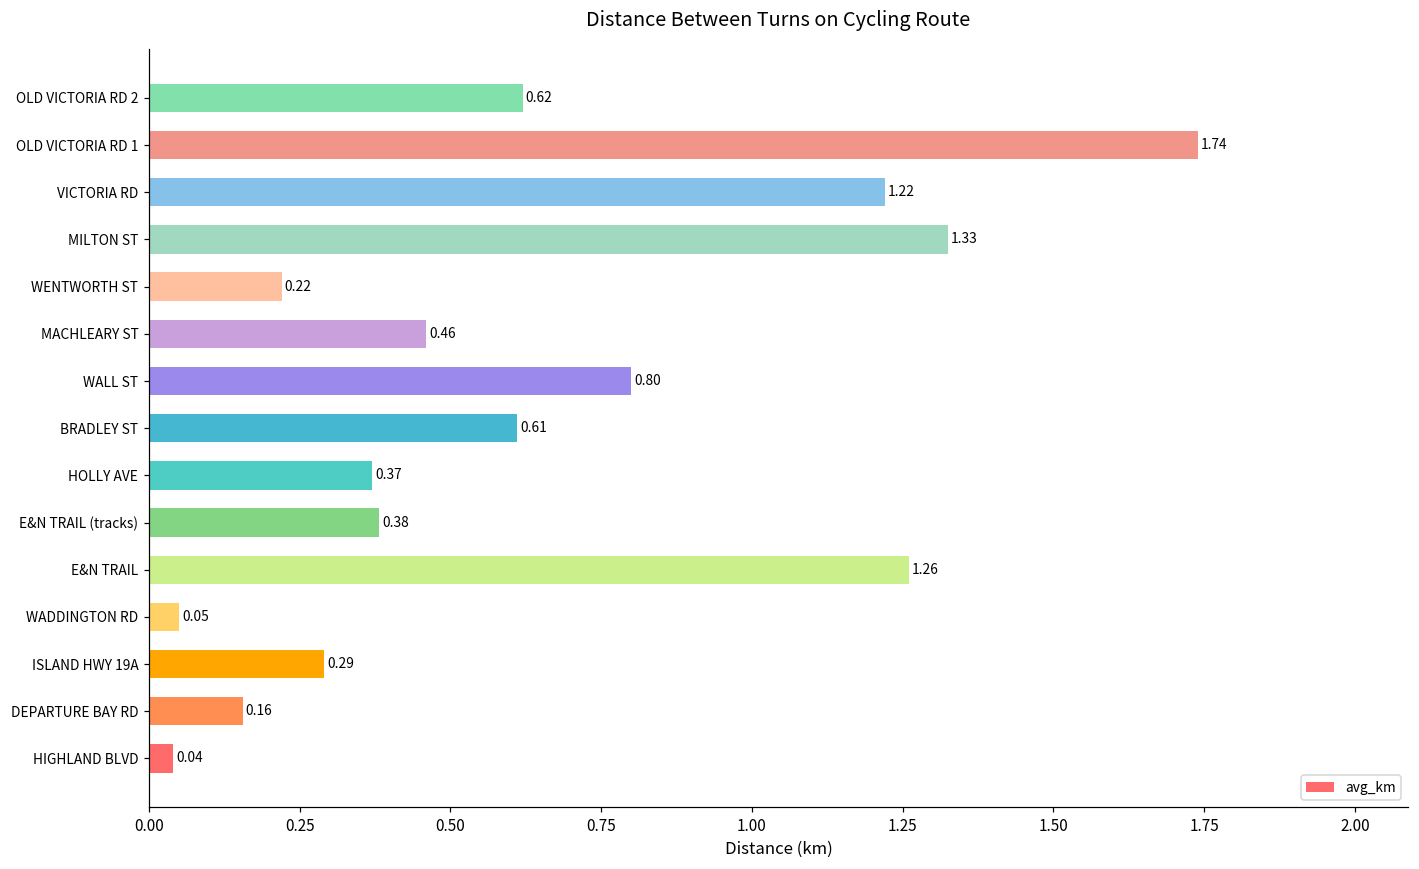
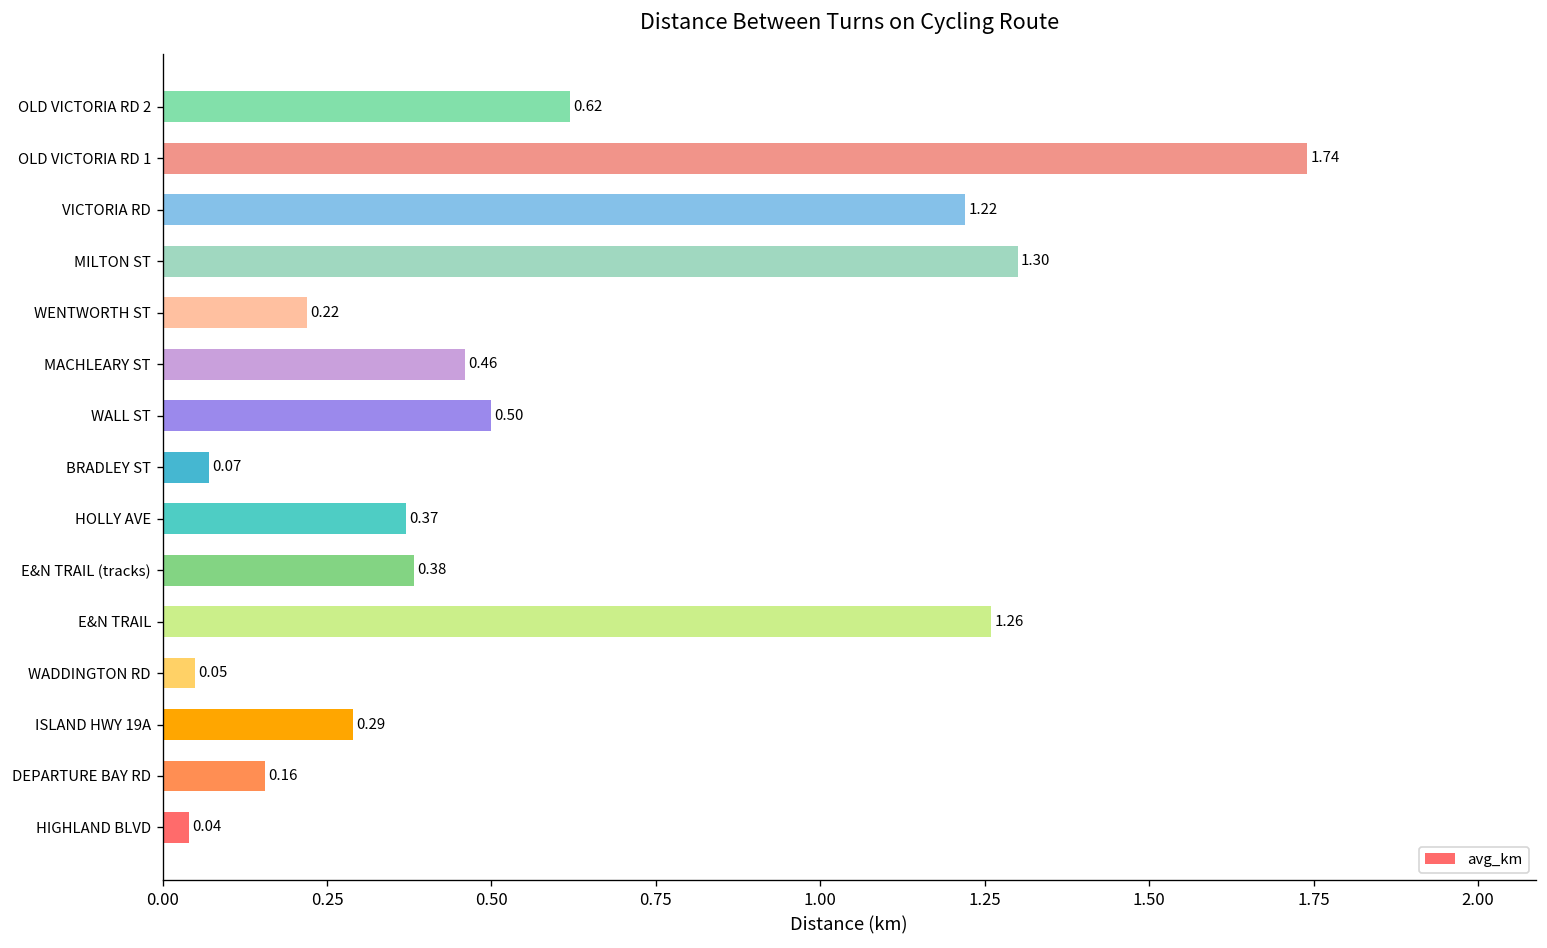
MILTON ST: 1.33 -> 1.30
WALL ST: 0.80 -> 0.50
BRADLEY ST: 0.61 -> 0.07
